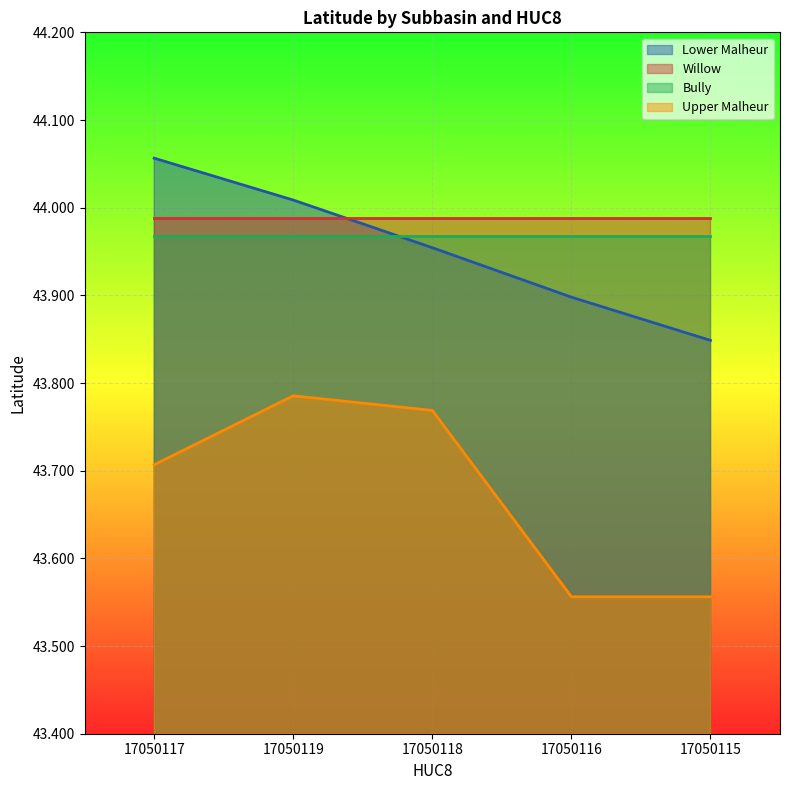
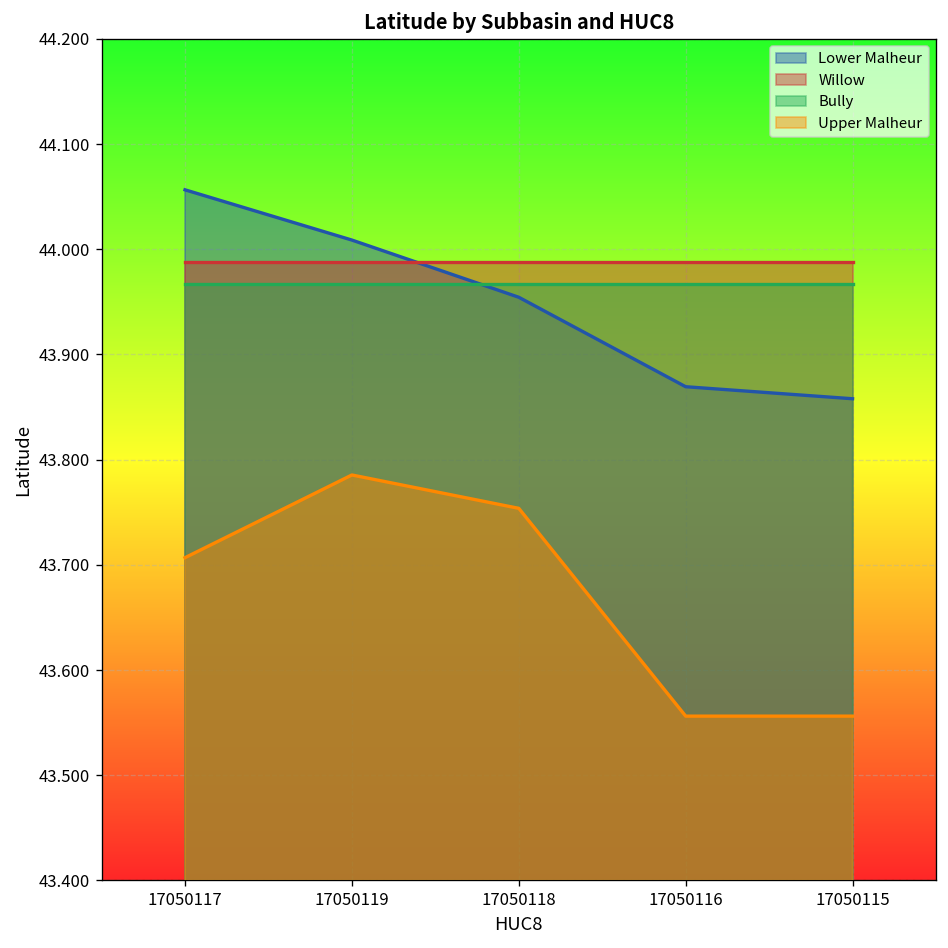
Upper Malheur, 17050118: 43.77 -> 43.75
Lower Malheur, 17050116: 43.90 -> 43.87
Lower Malheur, 17050115: 43.85 -> 43.86
